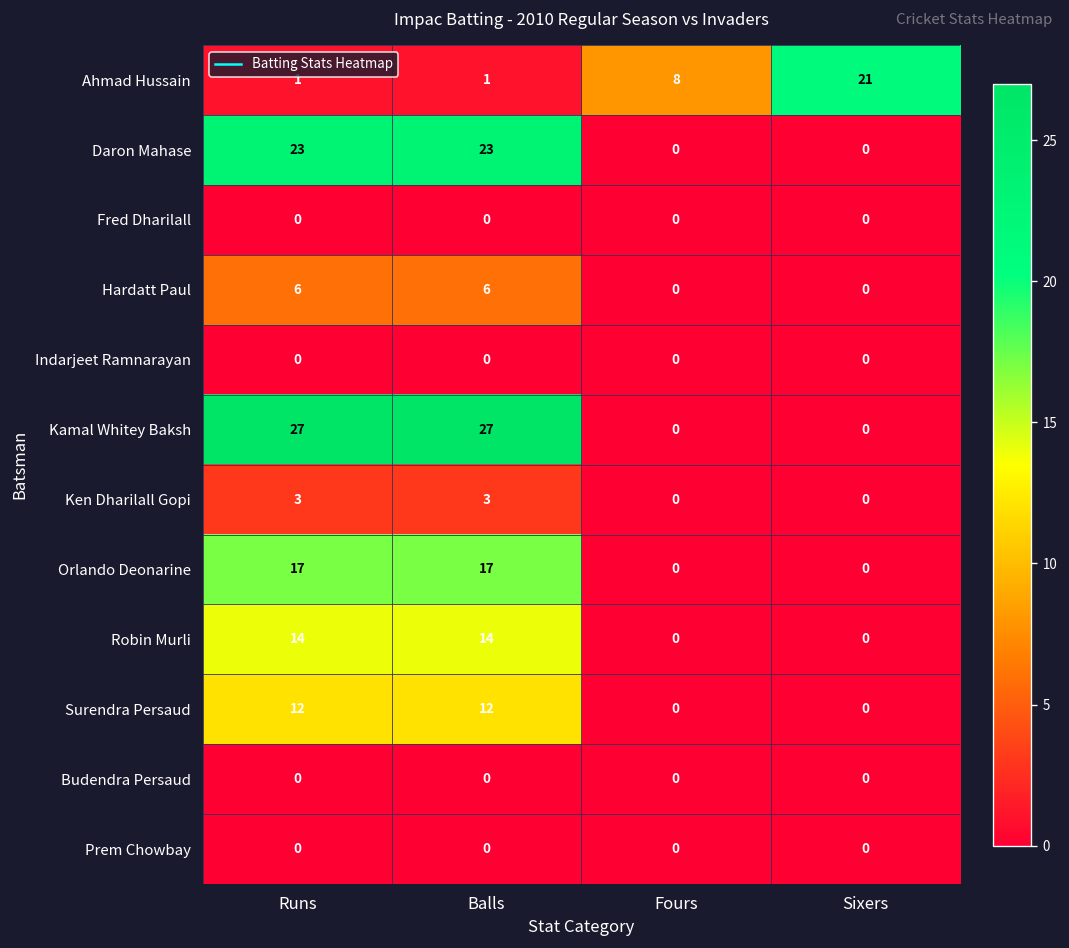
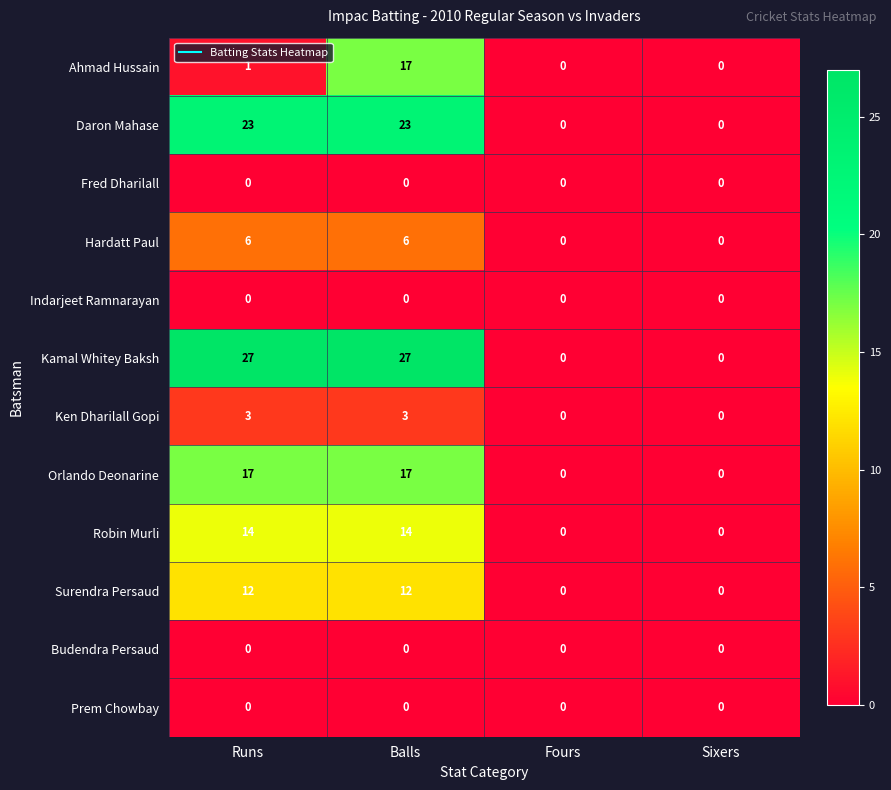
Ahmad Hussain, Balls: 1 -> 17
Ahmad Hussain, Fours: 8 -> 0
Ahmad Hussain, Sixers: 21 -> 0
